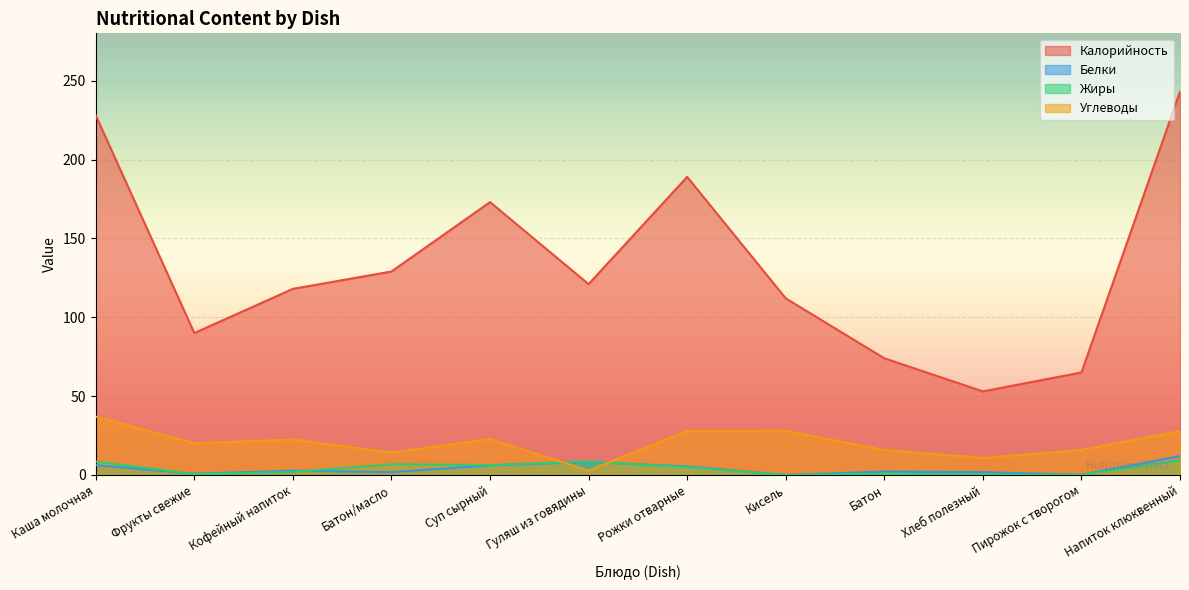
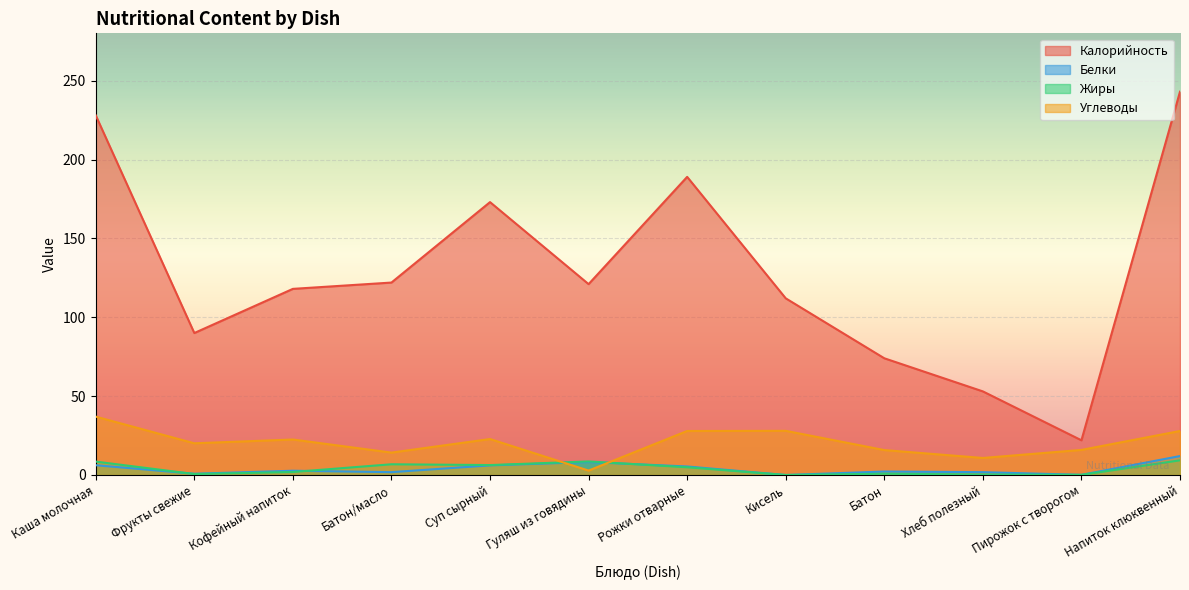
Калорийность, Батон/масло: 129 -> 122
Калорийность, Пирожок с творогом: 65 -> 22
